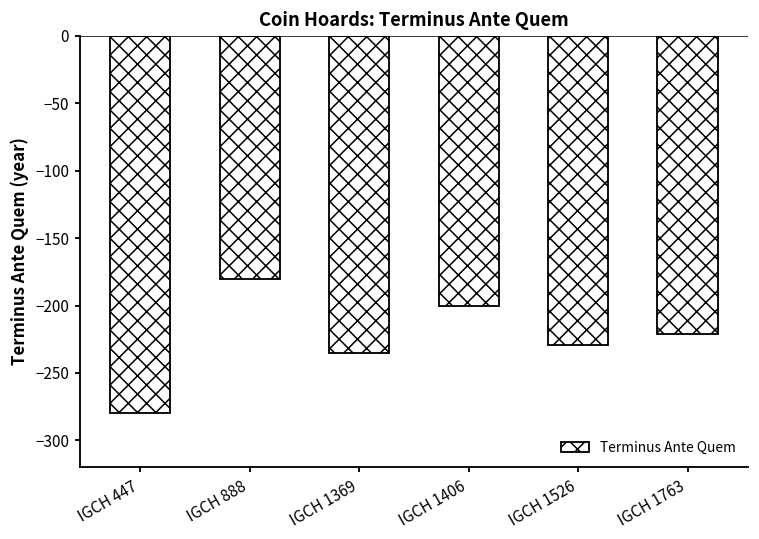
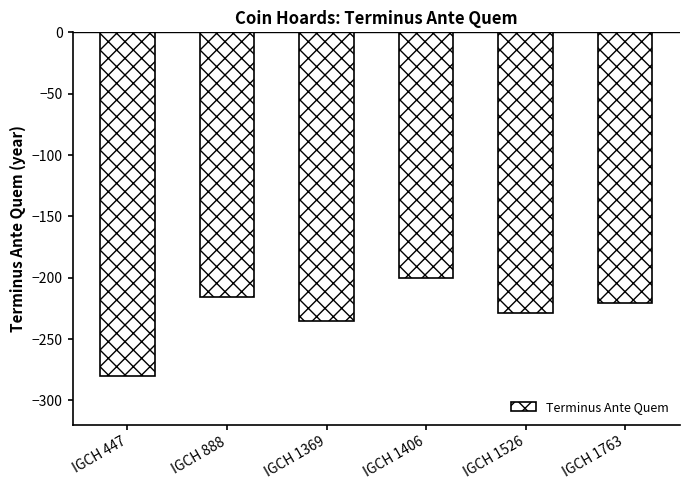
IGCH 888: -180 -> -216
